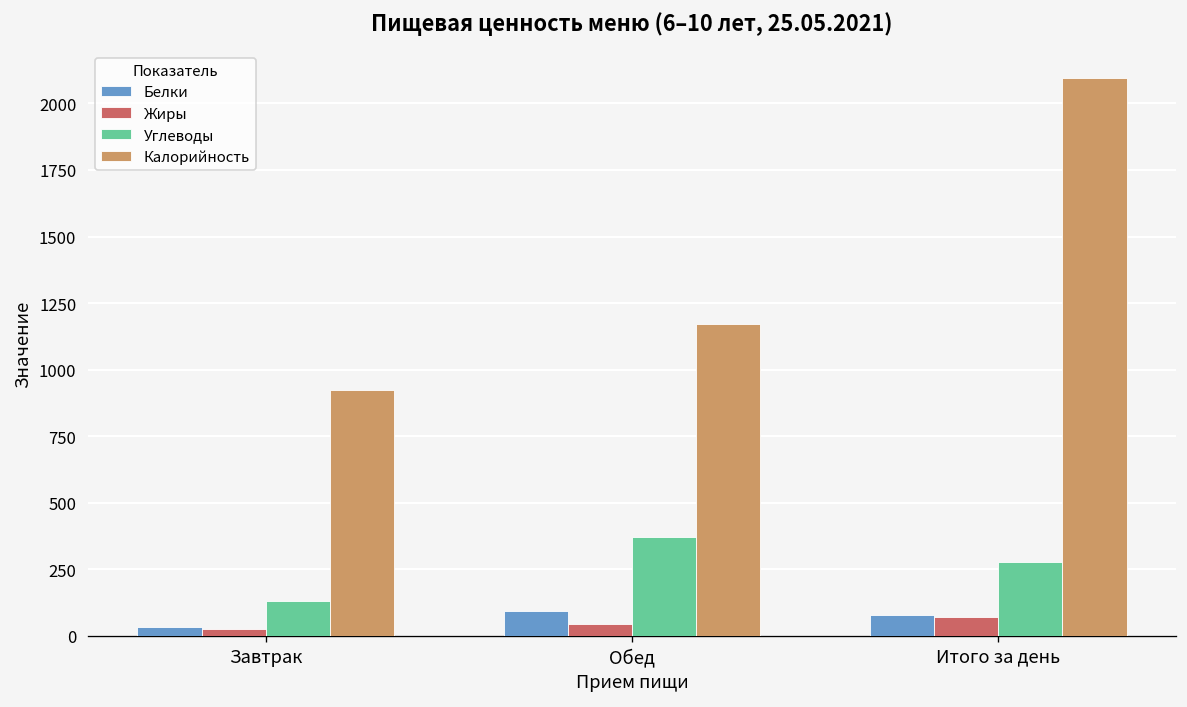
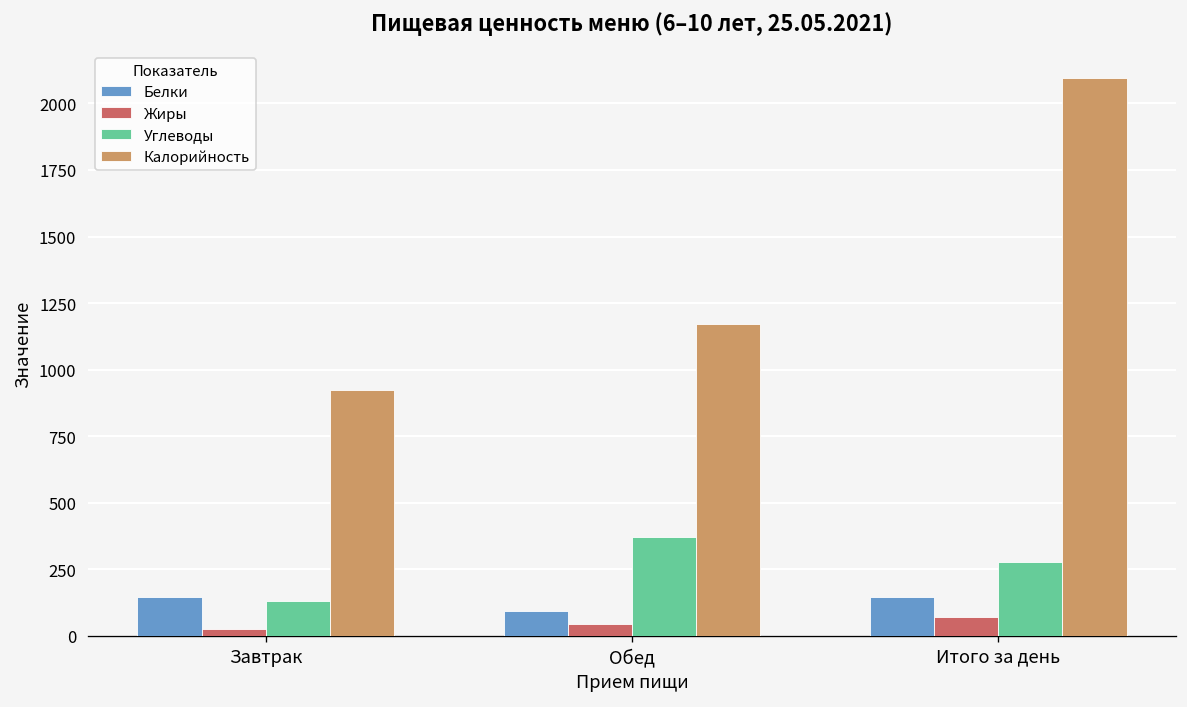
Белки, Завтрак: 30 -> 150
Белки, Итого за день: 80 -> 150
